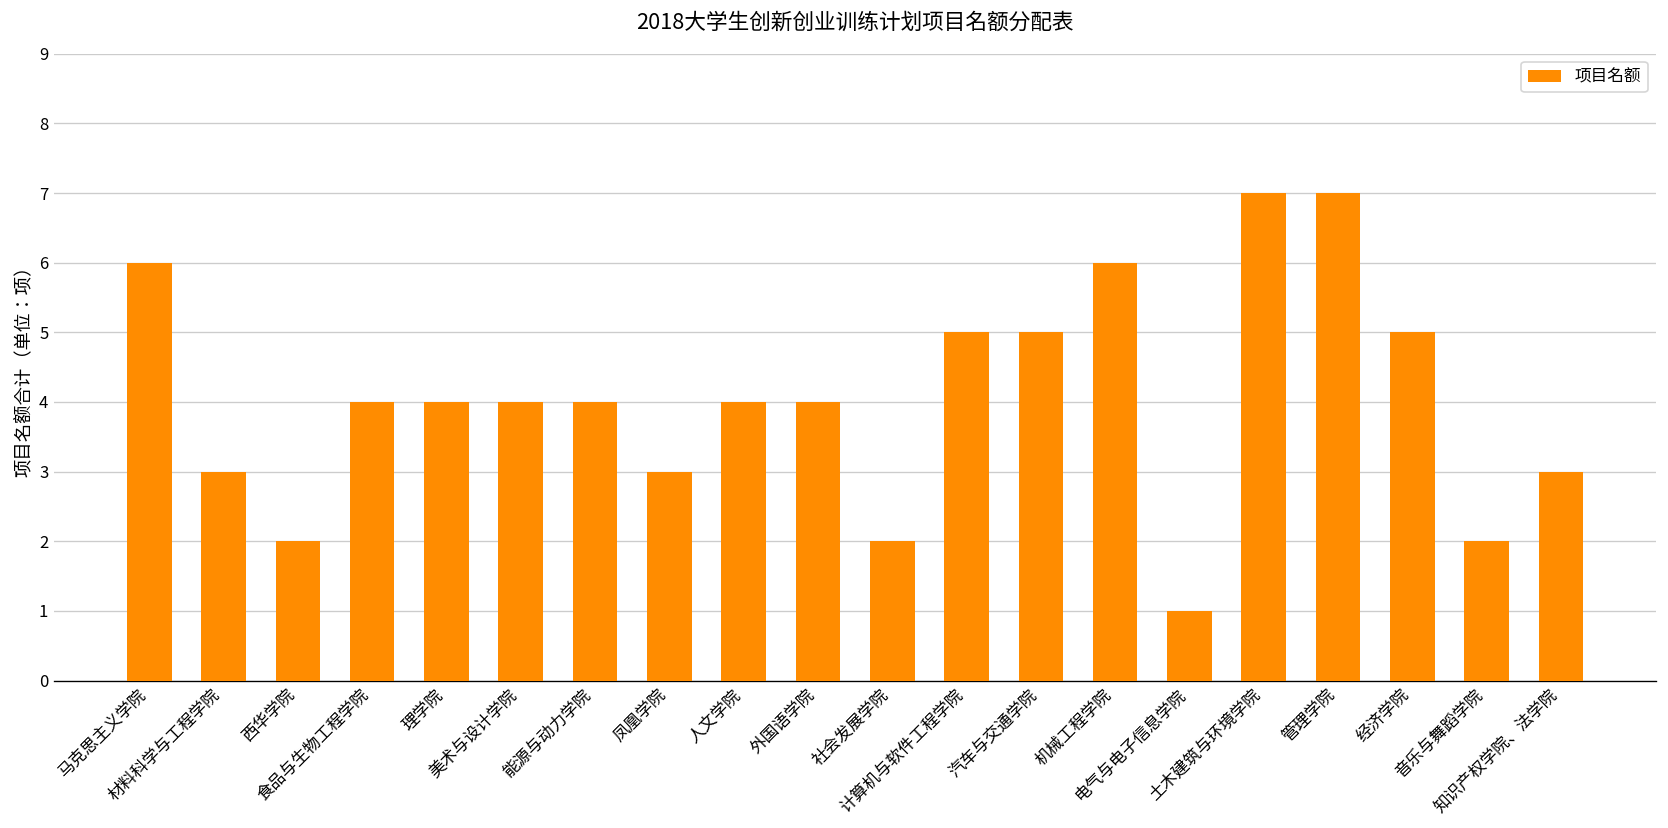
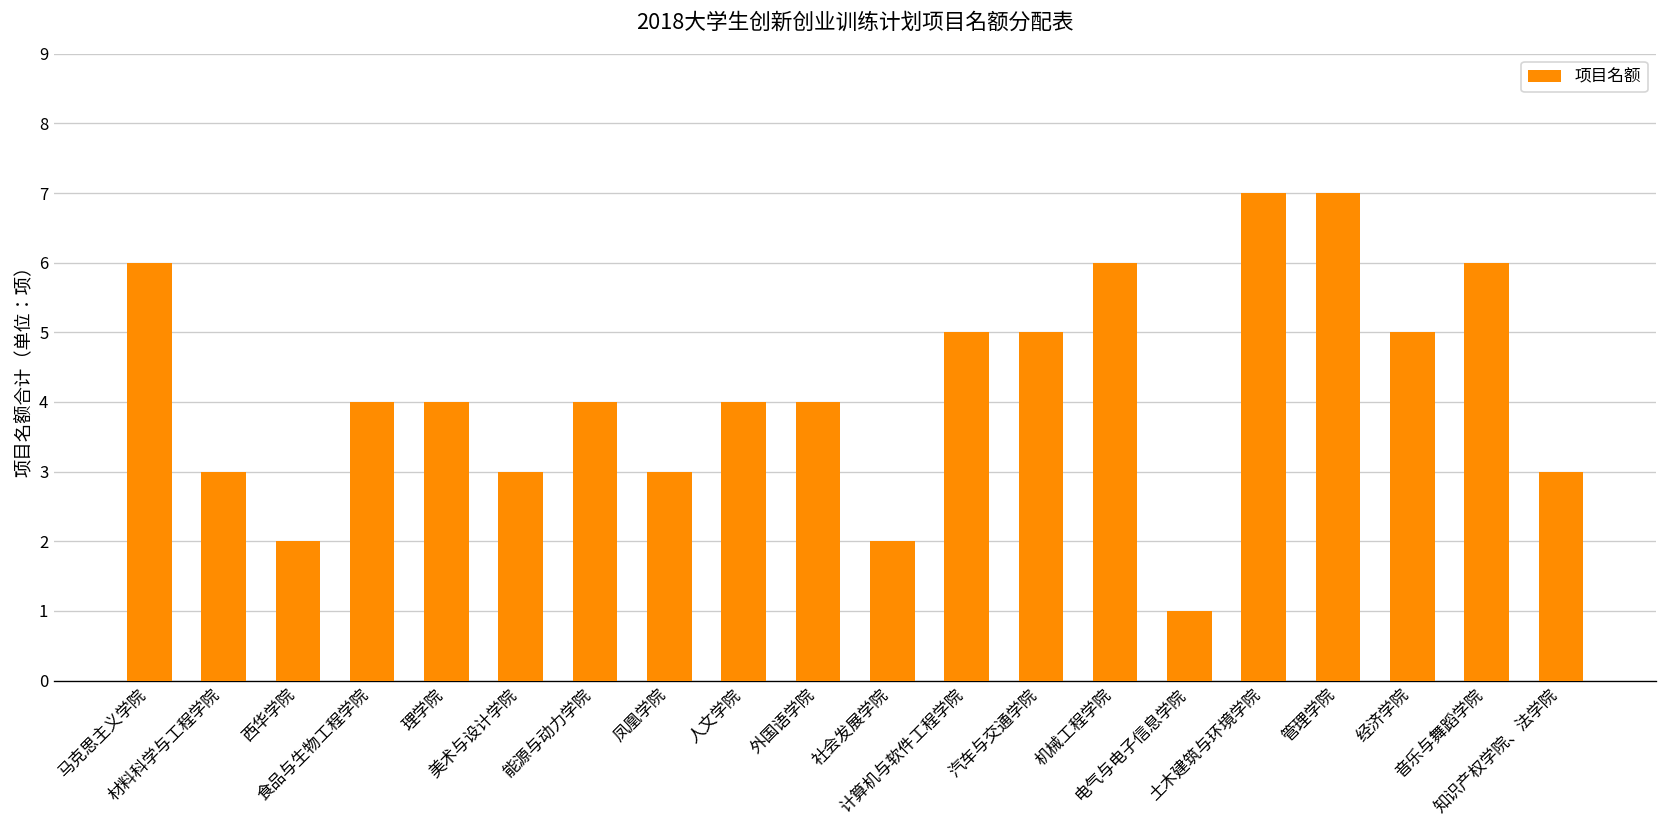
美术与设计学院: 4 -> 3
音乐与舞蹈学院: 2 -> 6
